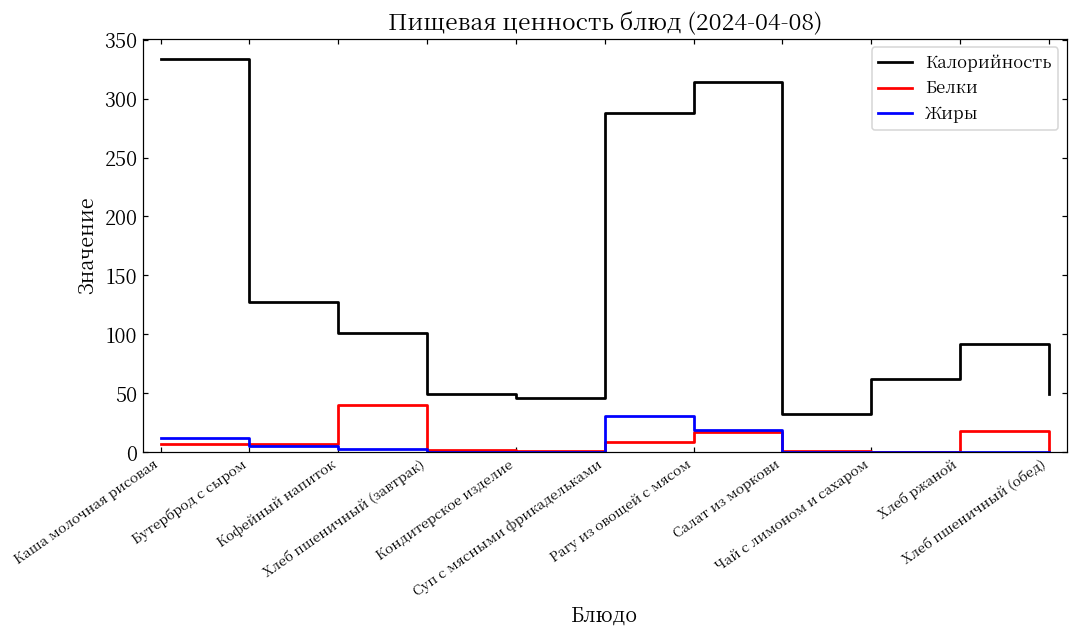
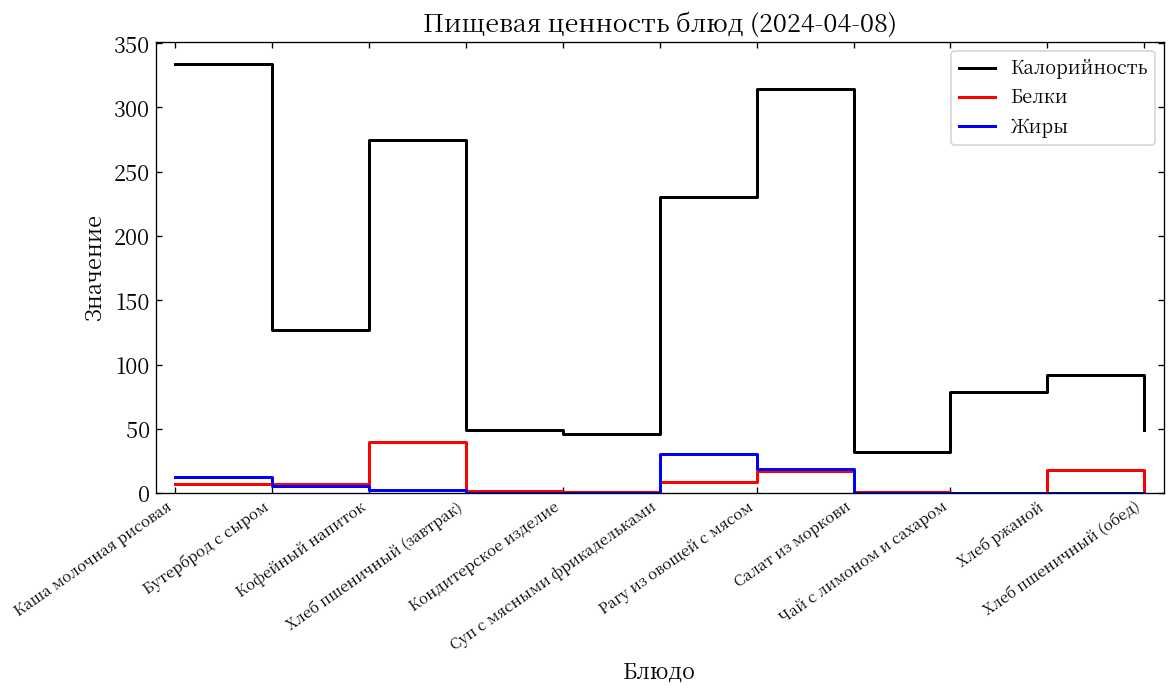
Калорийность, Кофейный напиток: 101 -> 275
Калорийность, Суп с мясными фрикадельками: 288 -> 230
Калорийность, Чай с лимоном и сахаром: 62 -> 79
